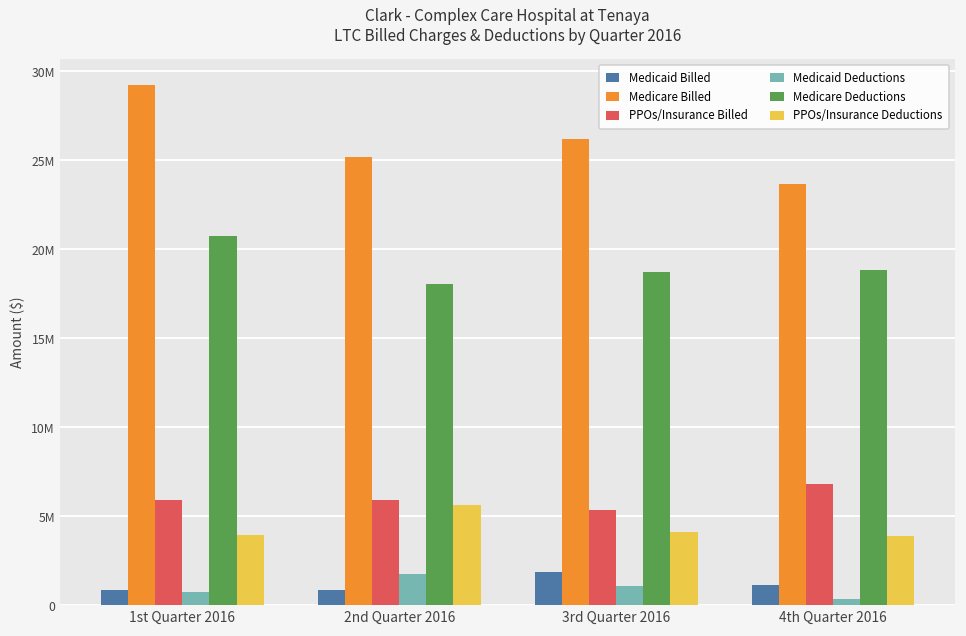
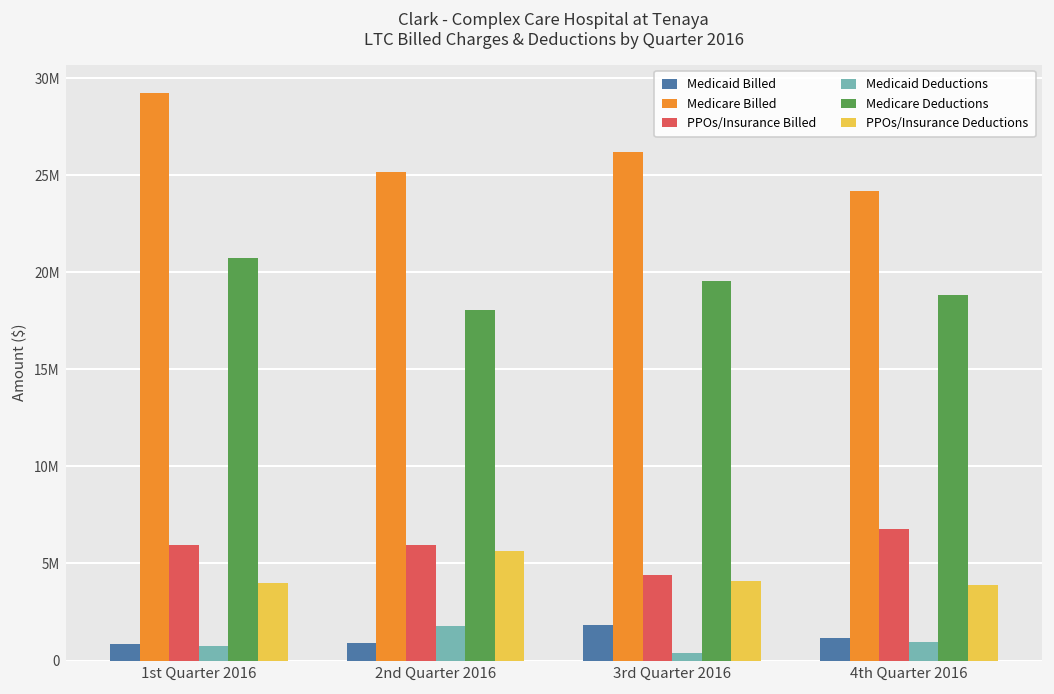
PPOs/Insurance Billed, 3rd Quarter 2016: 5300000 -> 4400000
Medicaid Deductions, 3rd Quarter 2016: 1100000 -> 400000
Medicare Deductions, 3rd Quarter 2016: 18700000 -> 19500000
Medicare Billed, 4th Quarter 2016: 23700000 -> 24200000
Medicaid Deductions, 4th Quarter 2016: 400000 -> 1000000
